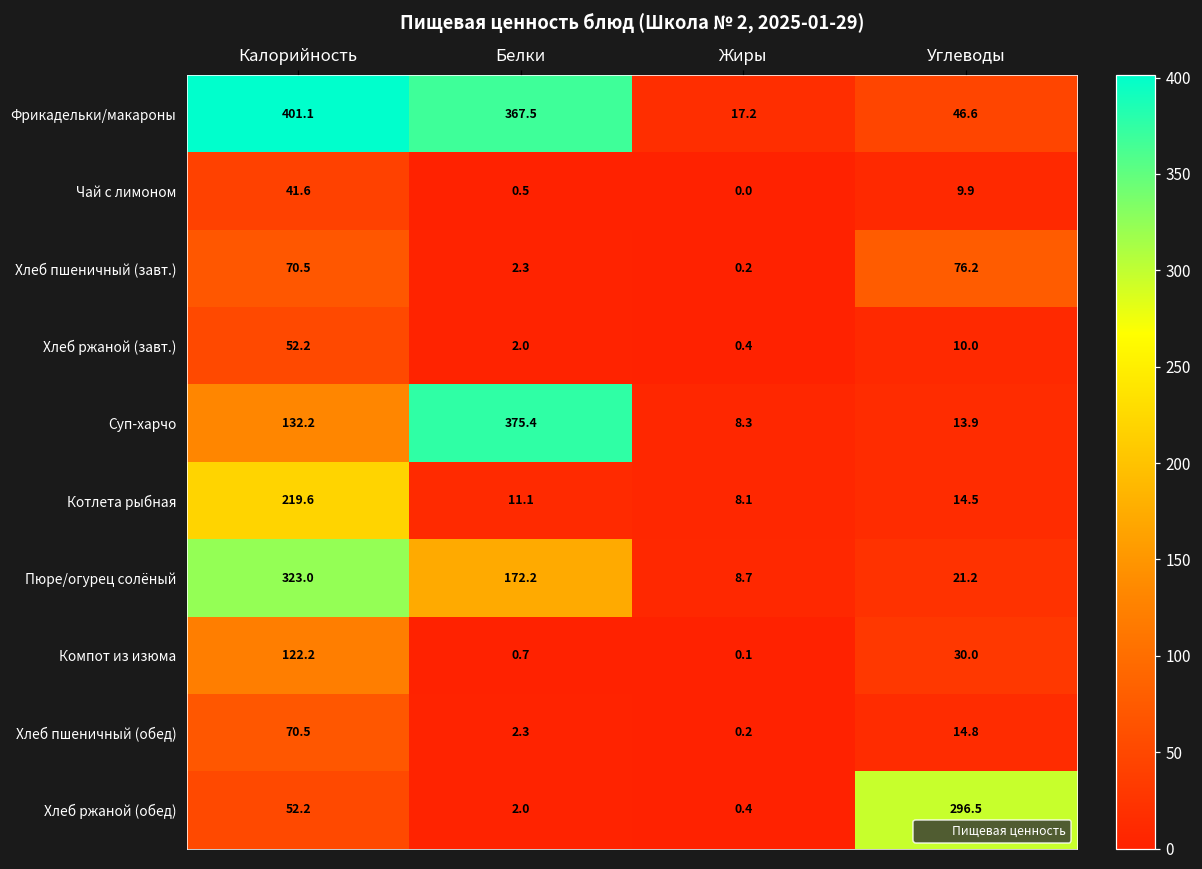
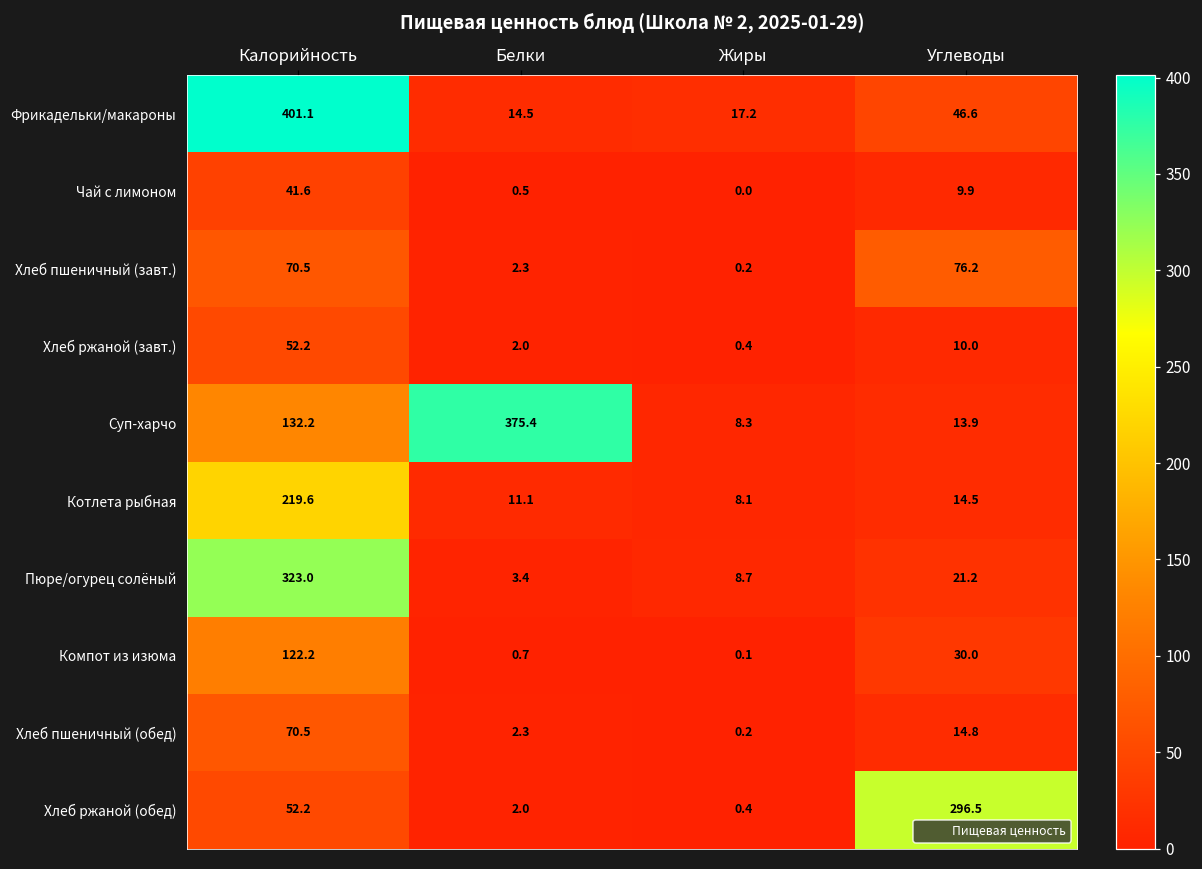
Фрикадельки/макароны, Белки: 367.5 -> 14.5
Пюре/огурец солёный, Белки: 172.2 -> 3.4
